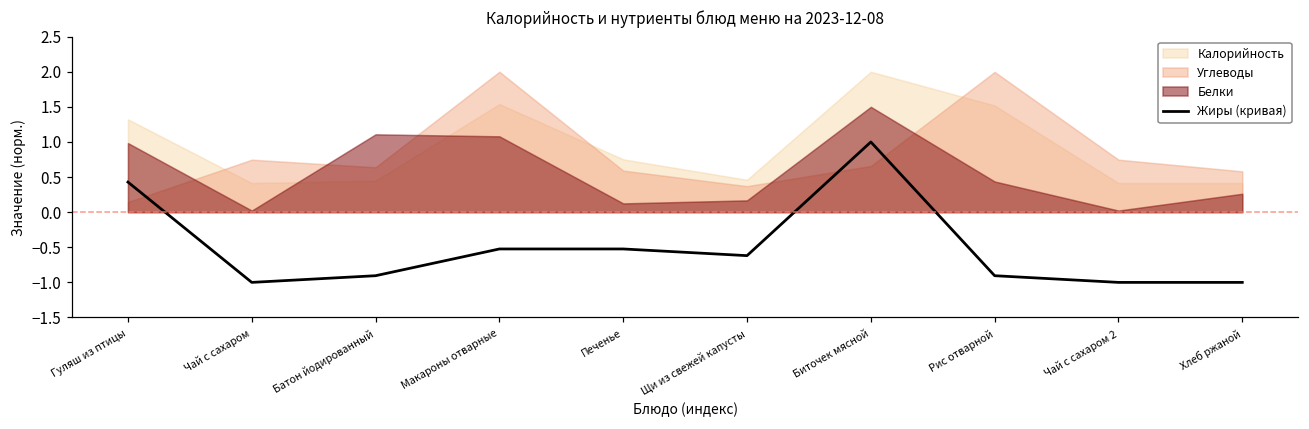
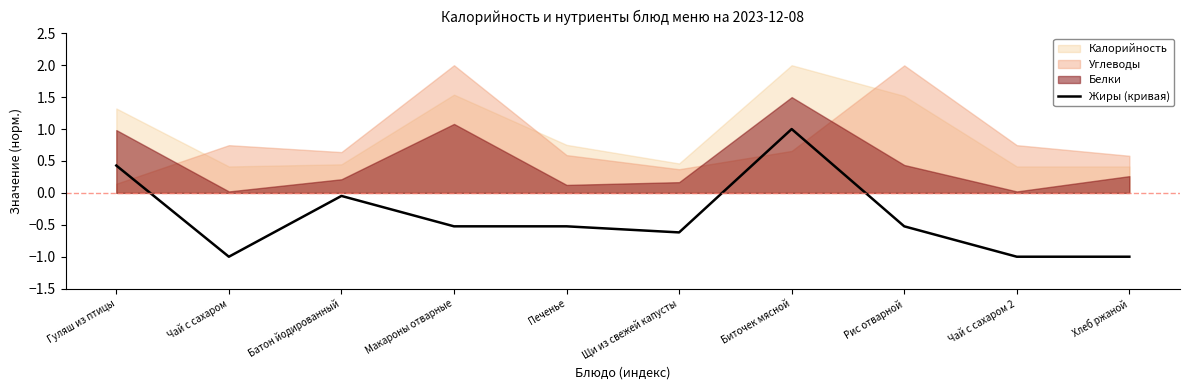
Жиры (кривая), Батон йодированный: -0.9 -> 0.0
Белки, Батон йодированный: 1.1 -> 0.2
Жиры (кривая), Рис отварной: -0.9 -> -0.5
